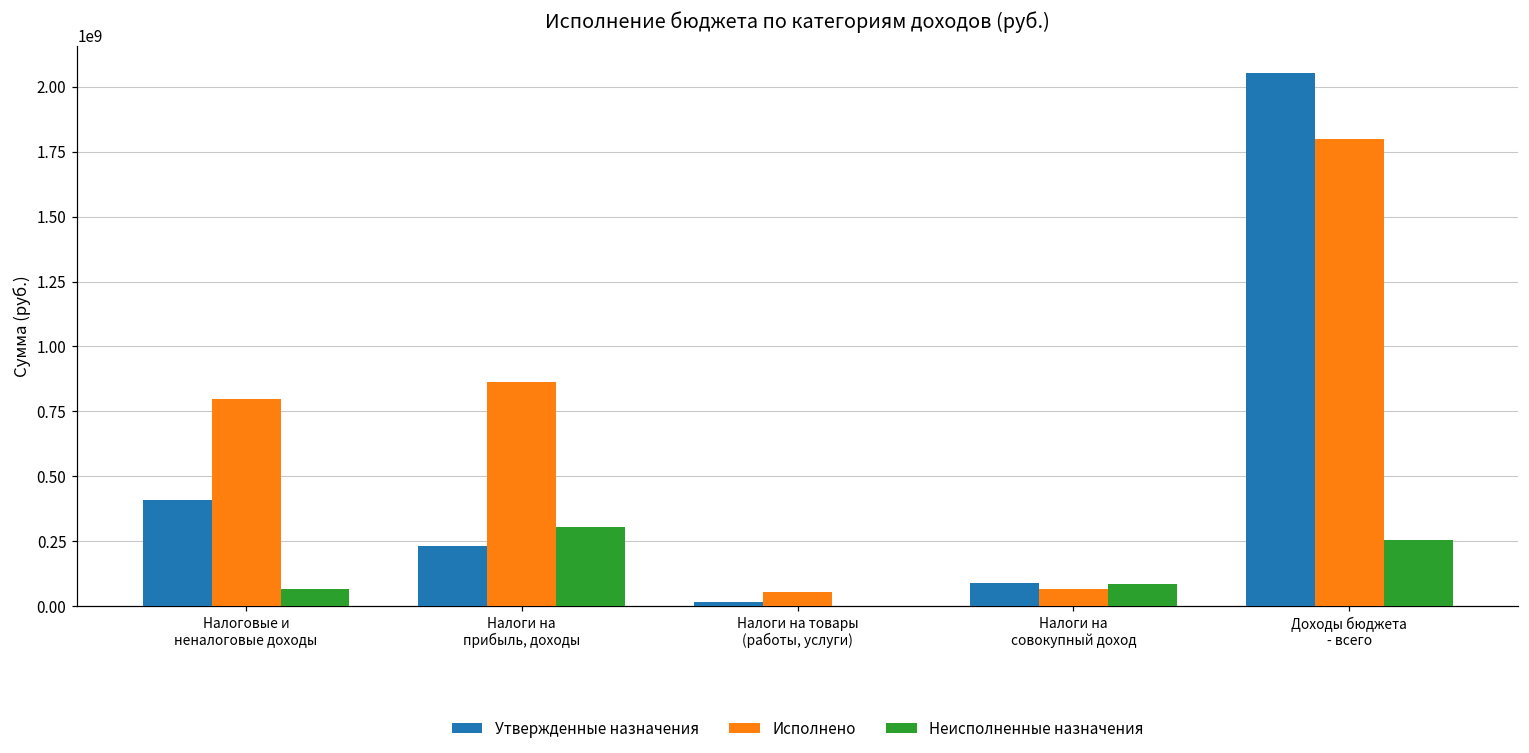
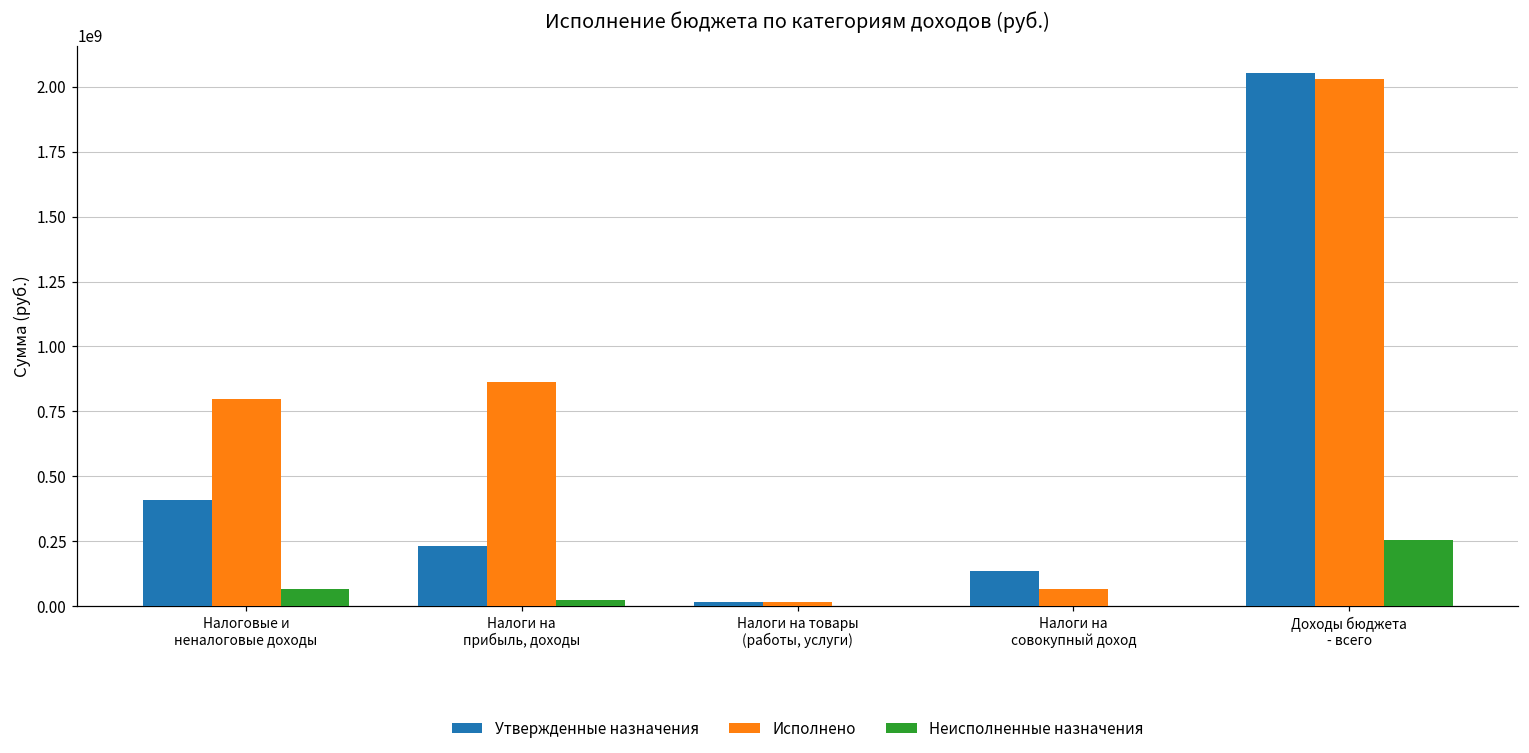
Неисполненные назначения, Налоги на прибыль, доходы: 300000000 -> 20000000
Исполнено, Налоги на товары (работы, услуги): 50000000 -> 10000000
Утвержденные назначения, Налоги на совокупный доход: 90000000 -> 140000000
Неисполненные назначения, Налоги на совокупный доход: 80000000 -> 0
Исполнено, Доходы бюджета - всего: 1800000000 -> 2030000000
